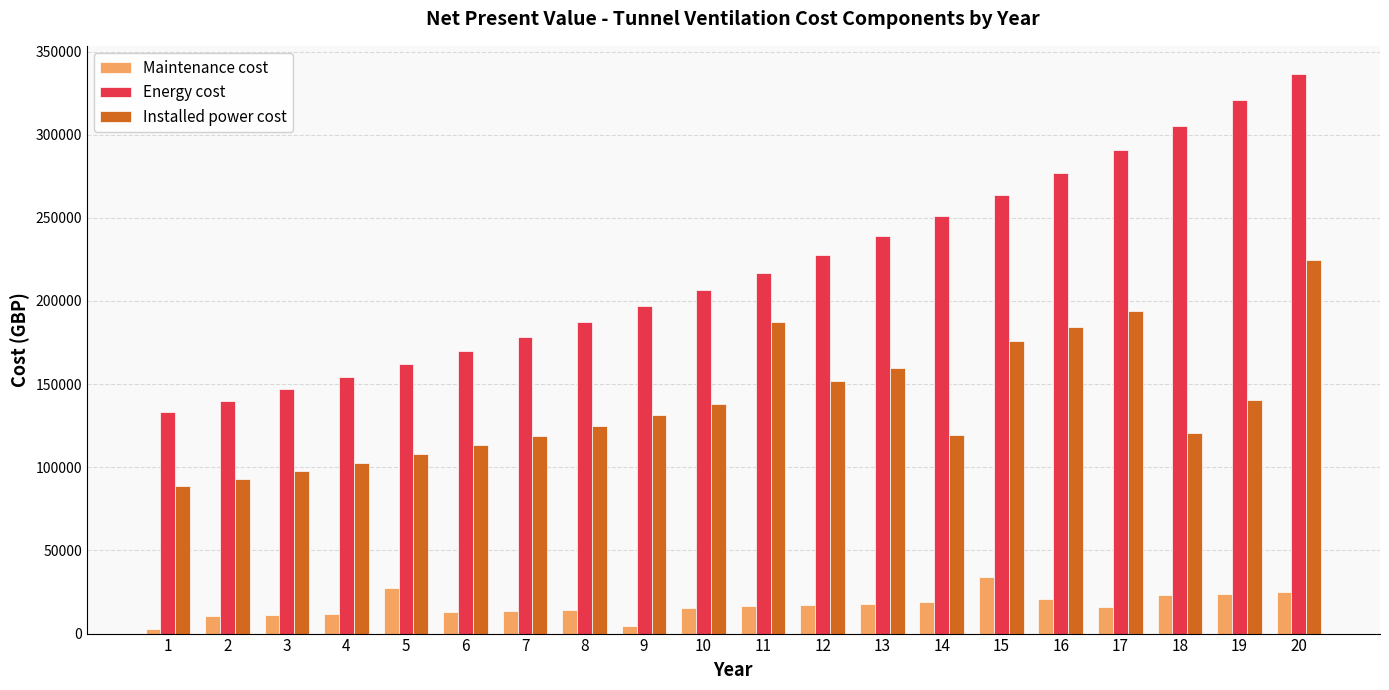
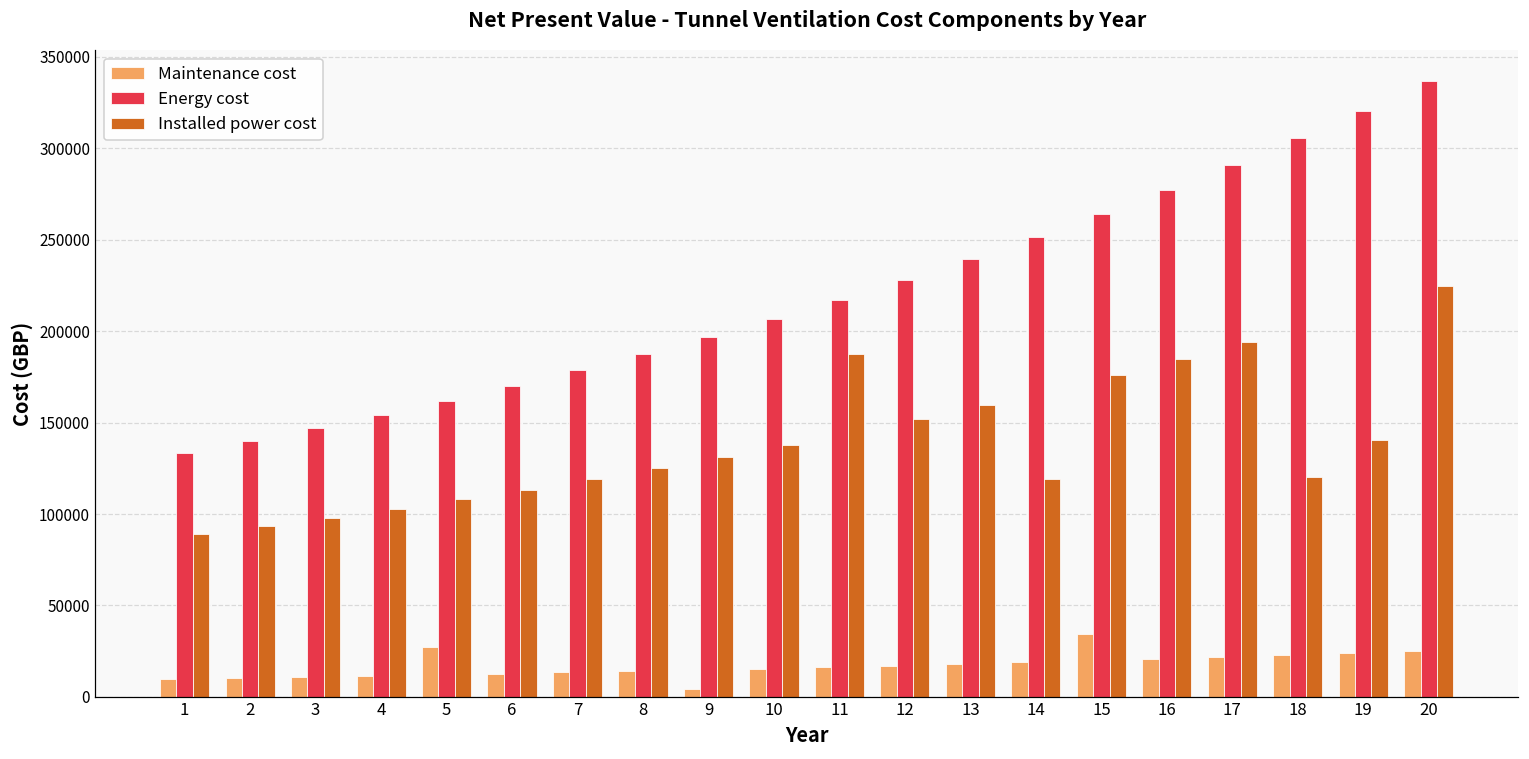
Maintenance cost, 1: 3000 -> 10000
Maintenance cost, 17: 16000 -> 22000
